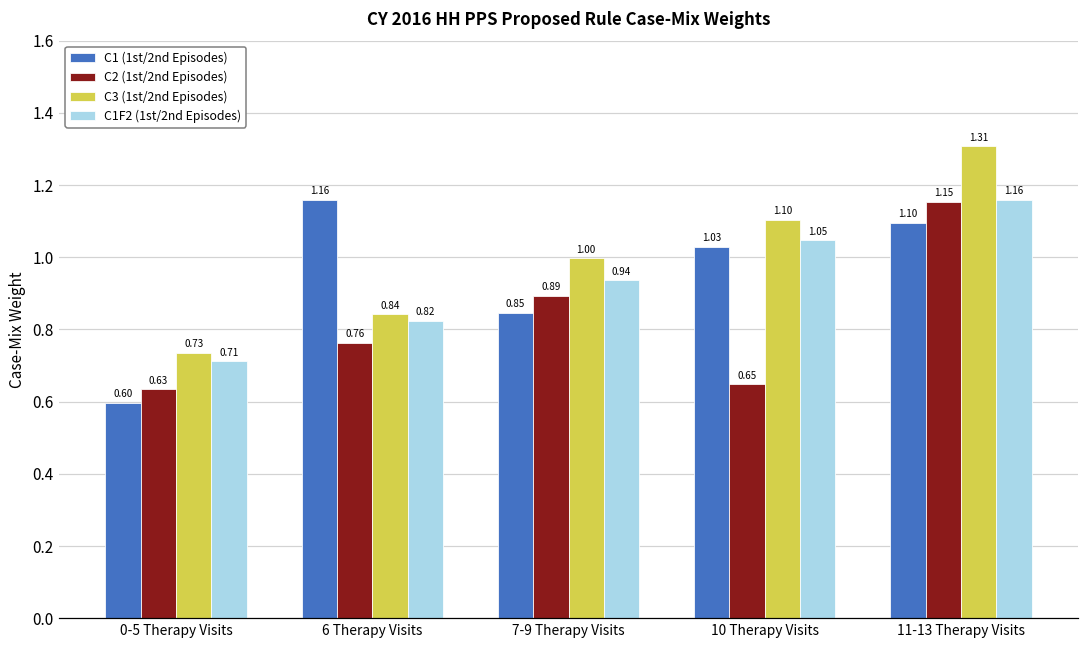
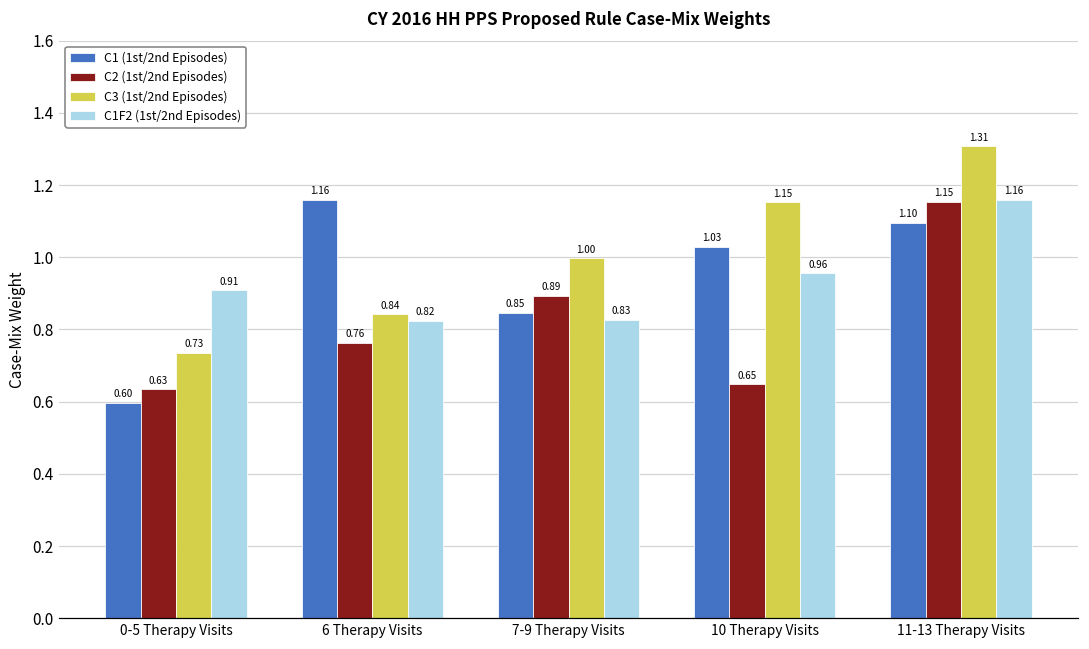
C1F2 (1st/2nd Episodes), 0-5 Therapy Visits: 0.71 -> 0.91
C1F2 (1st/2nd Episodes), 7-9 Therapy Visits: 0.94 -> 0.83
C3 (1st/2nd Episodes), 10 Therapy Visits: 1.10 -> 1.15
C1F2 (1st/2nd Episodes), 10 Therapy Visits: 1.05 -> 0.96
